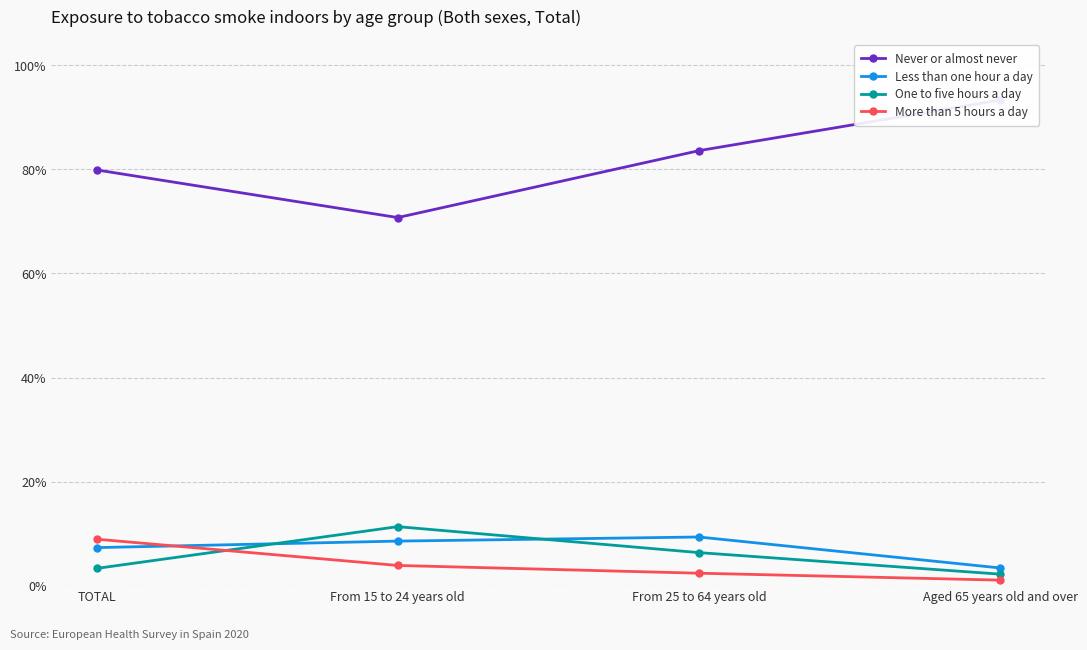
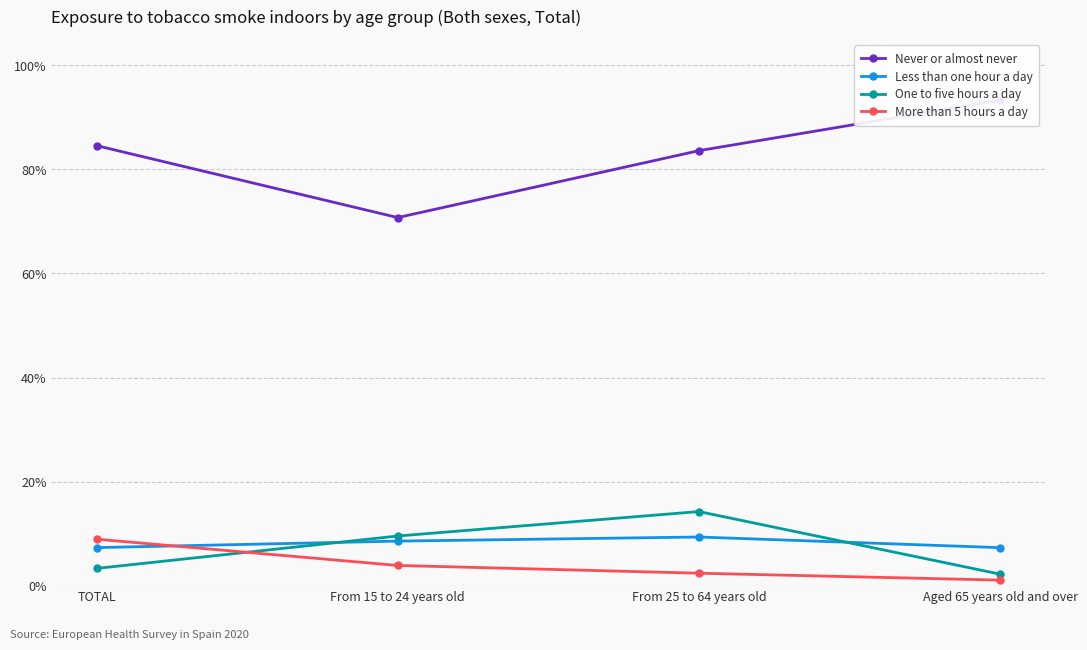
Never or almost never, TOTAL: 80% -> 85%
One to five hours a day, From 15 to 24 years old: 11% -> 10%
One to five hours a day, From 25 to 64 years old: 6% -> 14%
Less than one hour a day, Aged 65 years old and over: 3% -> 7%
